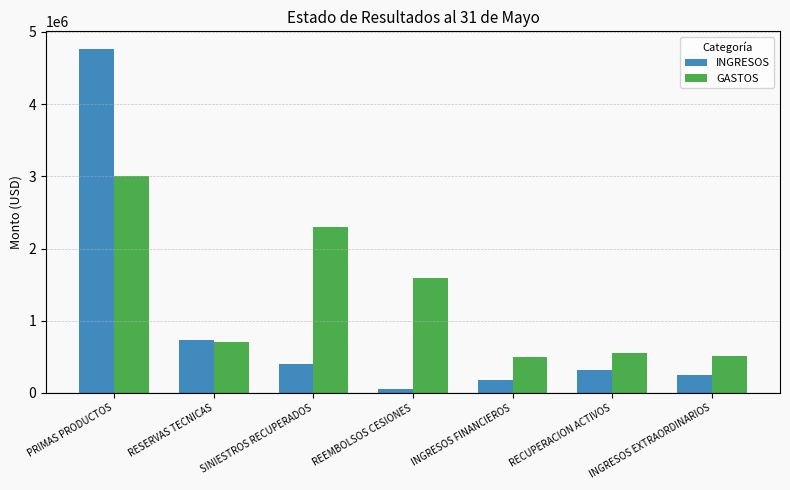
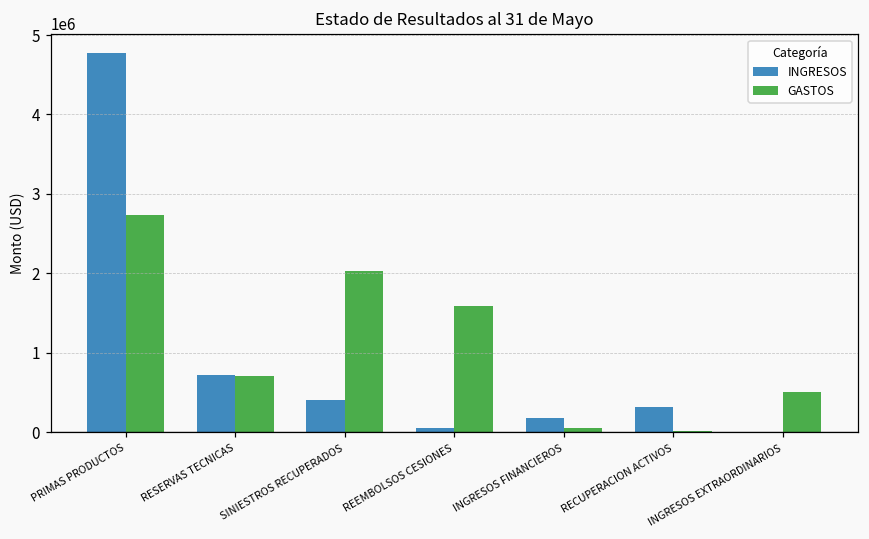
GASTOS, PRIMAS PRODUCTOS: 3000000 -> 2700000
GASTOS, SINIESTROS RECUPERADOS: 2300000 -> 2000000
GASTOS, INGRESOS FINANCIEROS: 500000 -> 100000
GASTOS, RECUPERACION ACTIVOS: 600000 -> 0
INGRESOS, INGRESOS EXTRAORDINARIOS: 300000 -> 0
